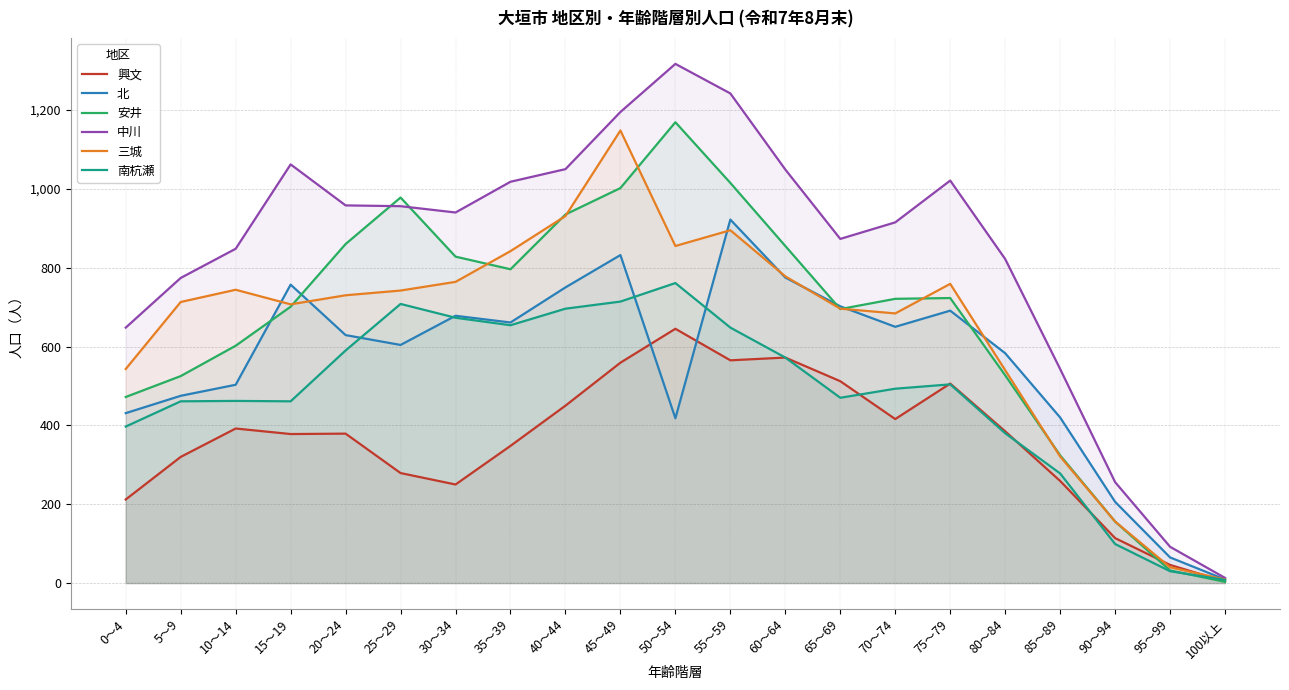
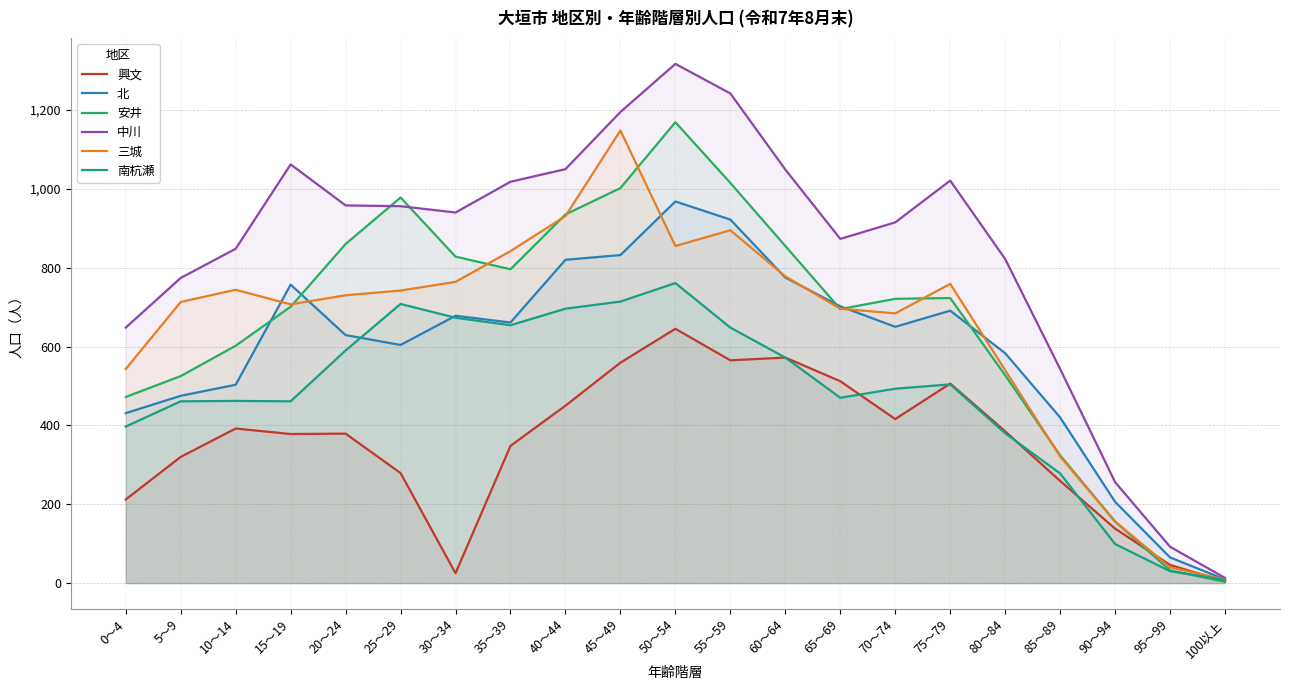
興文, 30～34: 250 -> 30
北, 40～44: 750 -> 820
北, 50～54: 420 -> 970
興文, 90～94: 110 -> 140
